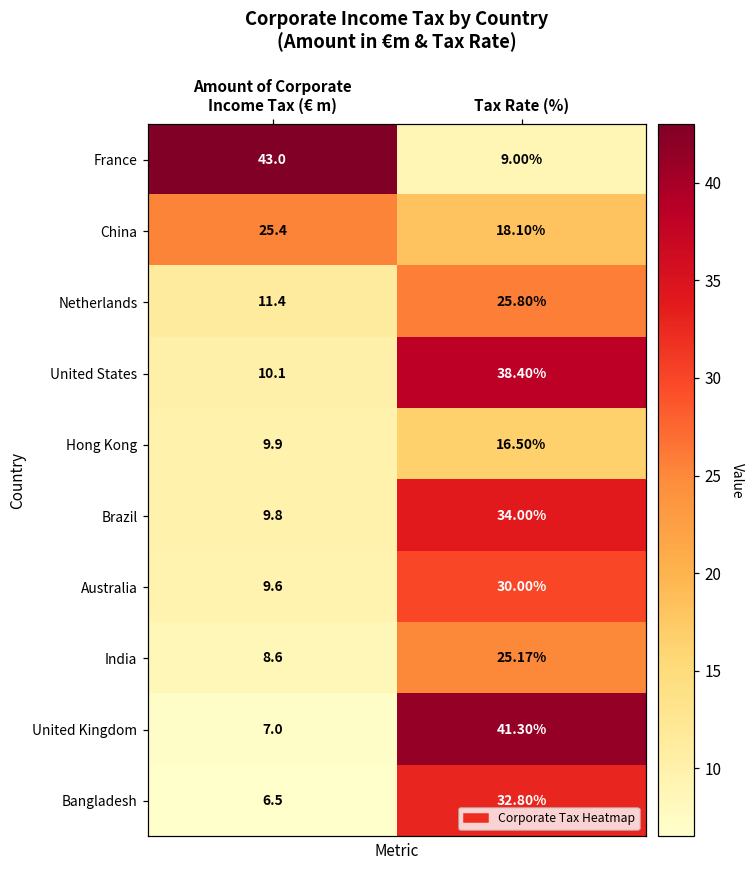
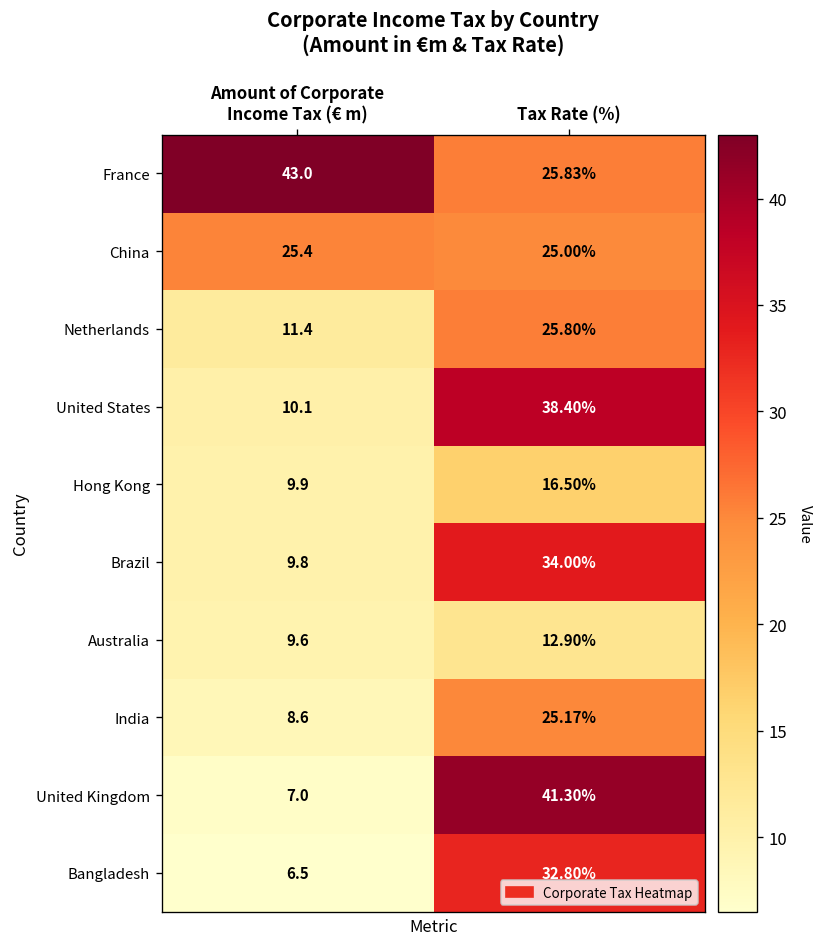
France, Tax Rate (%): 9.00% -> 25.83%
China, Tax Rate (%): 18.10% -> 25.00%
Australia, Tax Rate (%): 30.00% -> 12.90%
